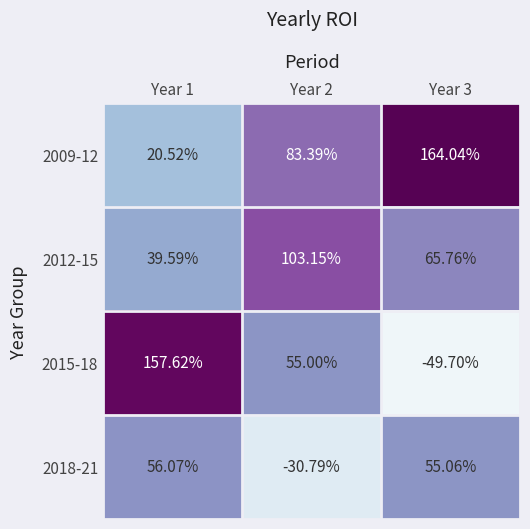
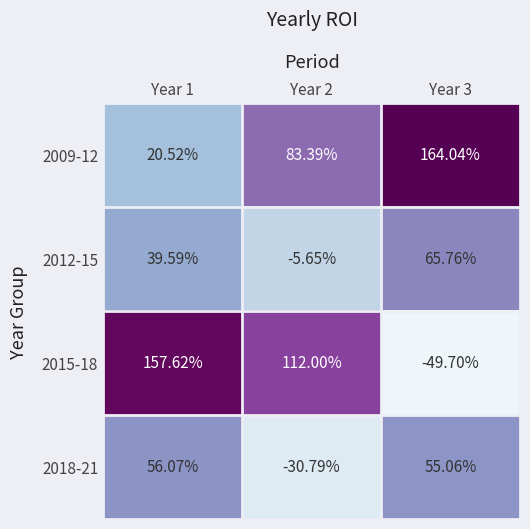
2012-15, Year 2: 103.15% -> -5.65%
2015-18, Year 2: 55.00% -> 112.00%
